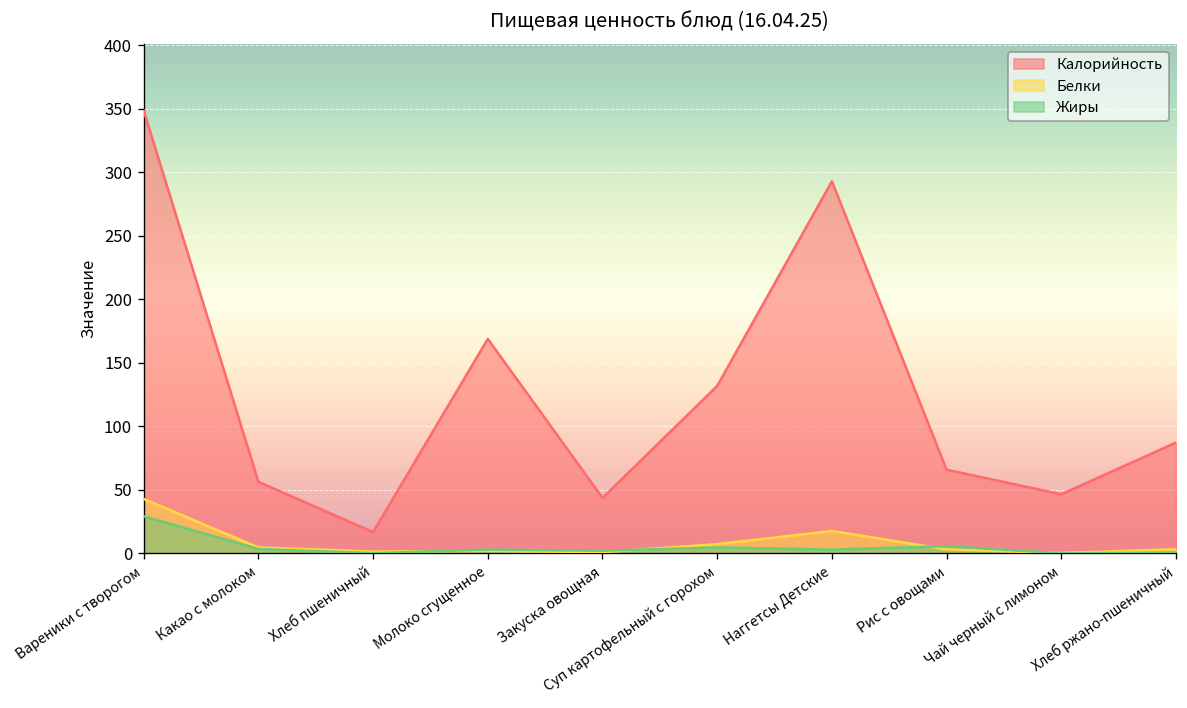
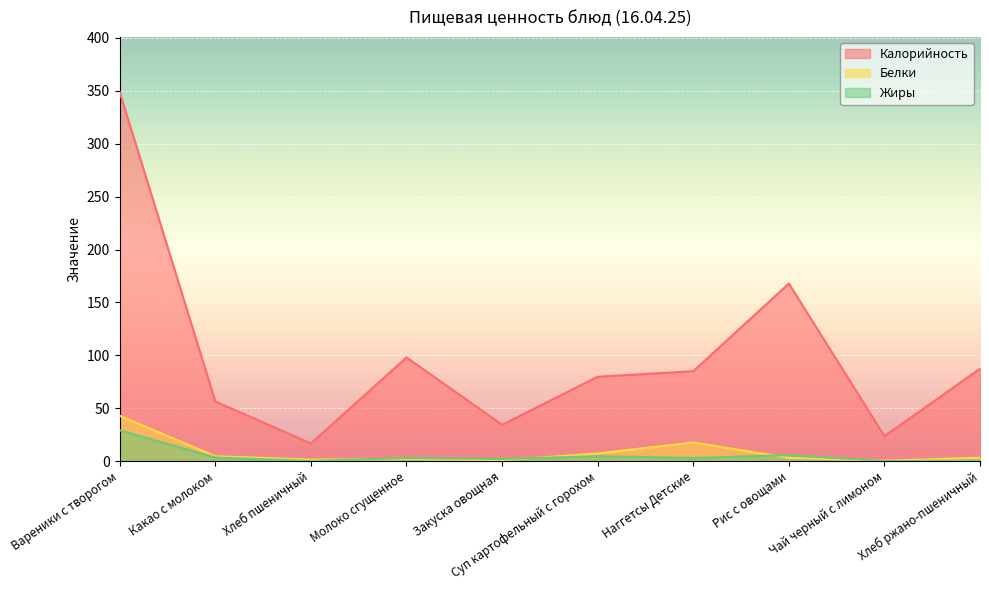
Калорийность, Молоко сгущенное: 169 -> 98
Калорийность, Закуска овощная: 44 -> 34
Калорийность, Суп картофельный с горохом: 132 -> 80
Калорийность, Наггетсы Детские: 293 -> 85
Калорийность, Рис с овощами: 66 -> 168
Калорийность, Чай черный с лимоном: 47 -> 24
